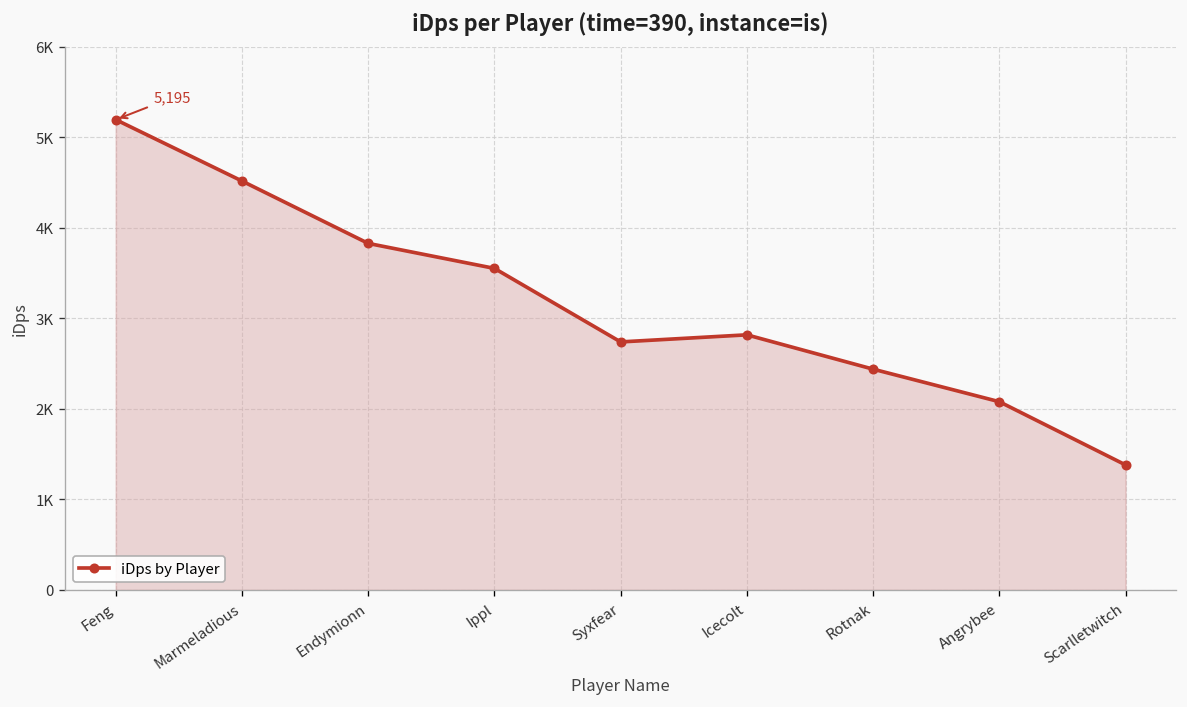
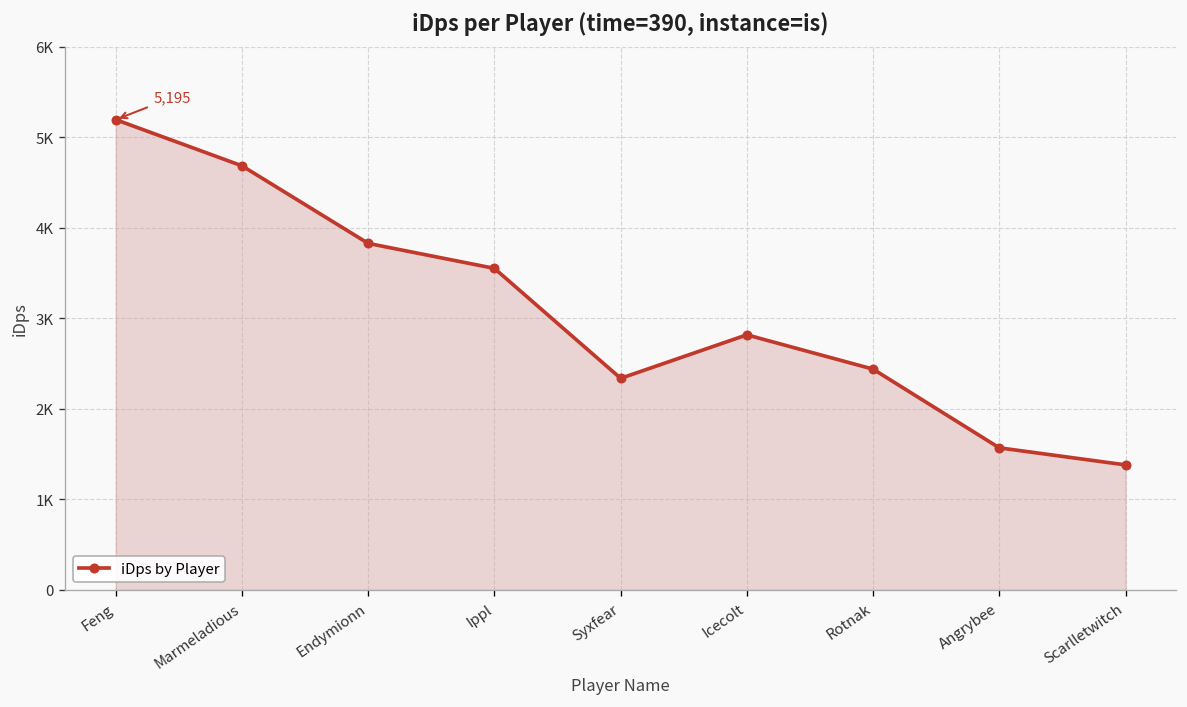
Marmeladious: 4500 -> 4700
Syxfear: 2700 -> 2300
Angrybee: 2100 -> 1600
